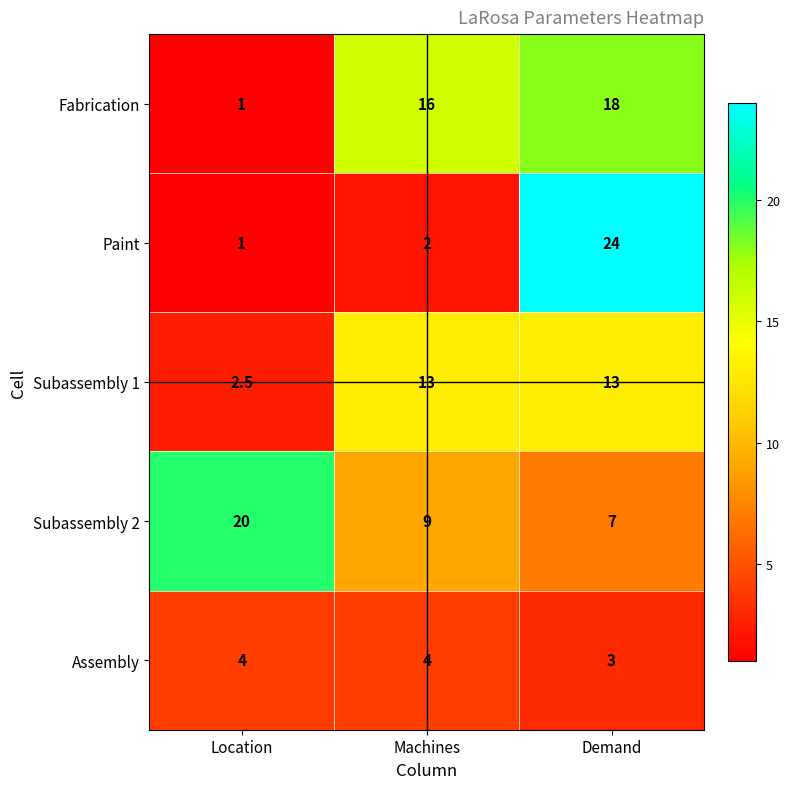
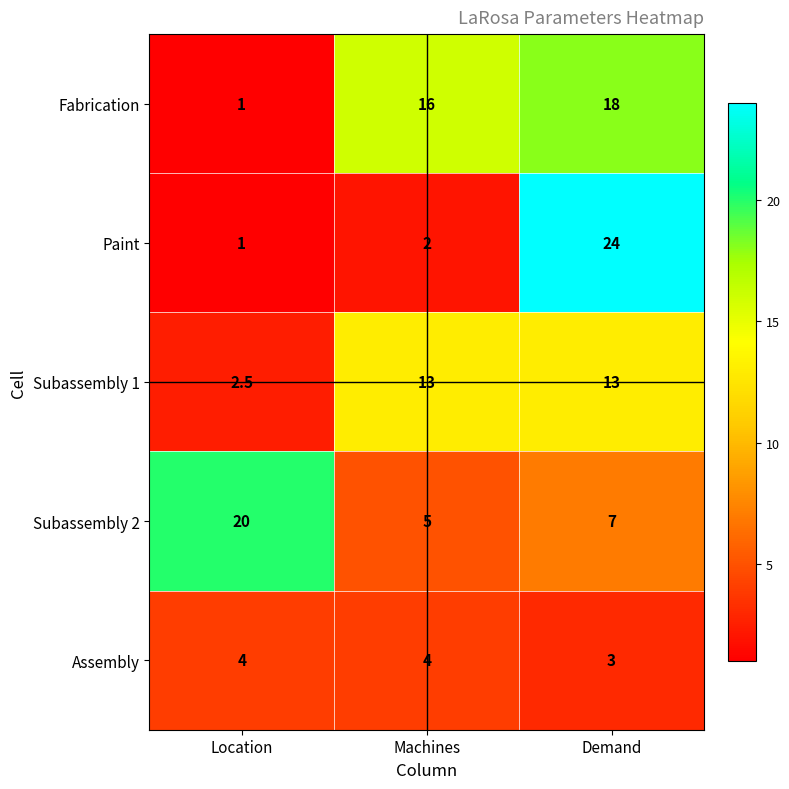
Subassembly 2, Machines: 9 -> 5
